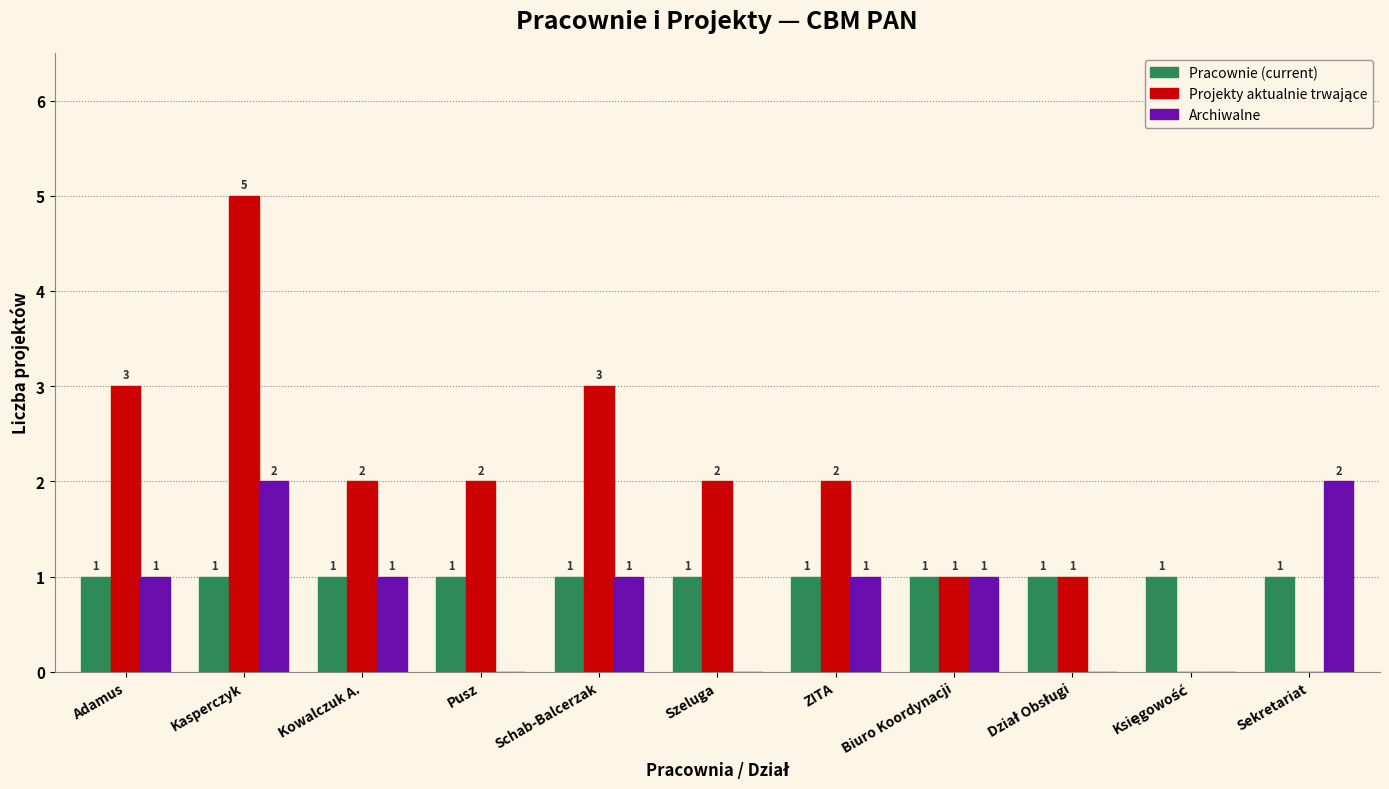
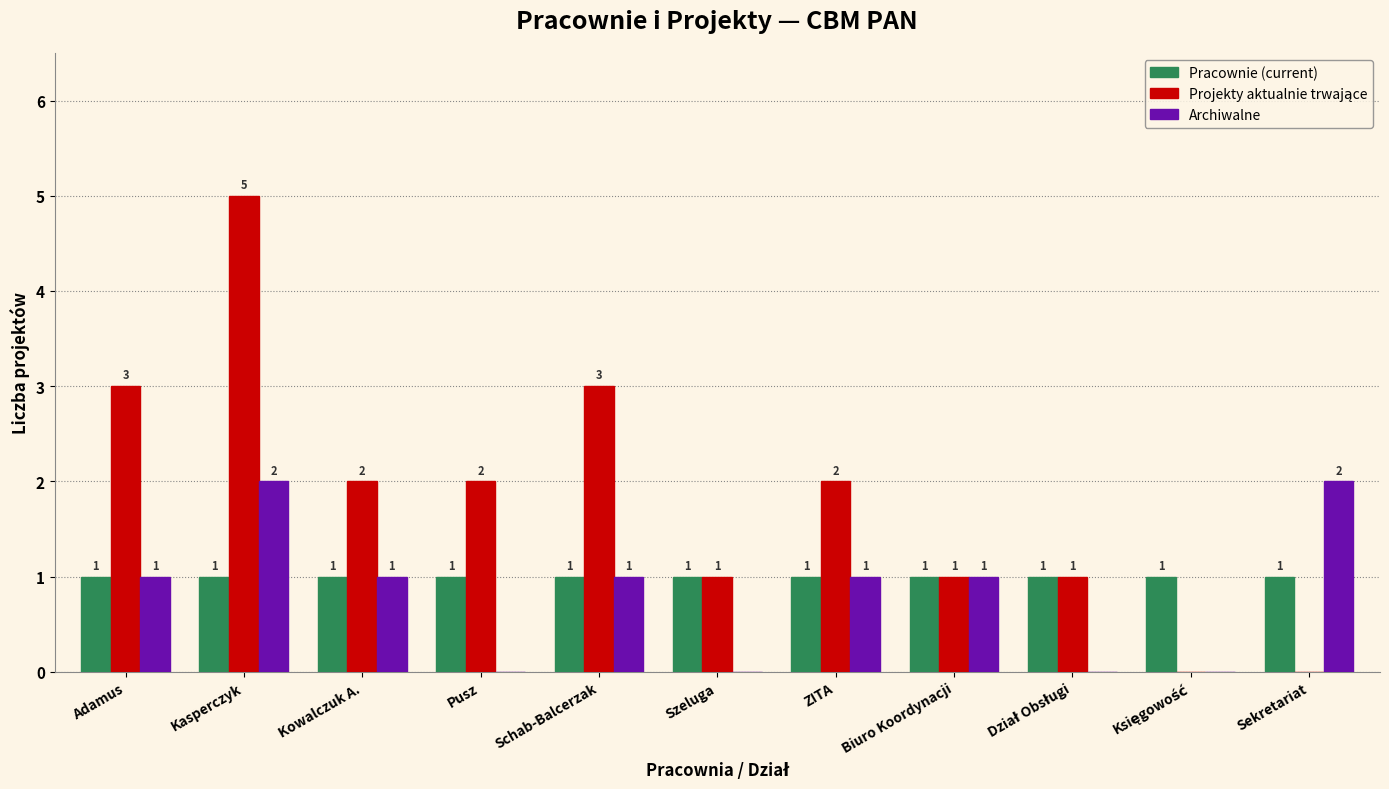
Projekty aktualnie trwające, Szeluga: 2 -> 1
